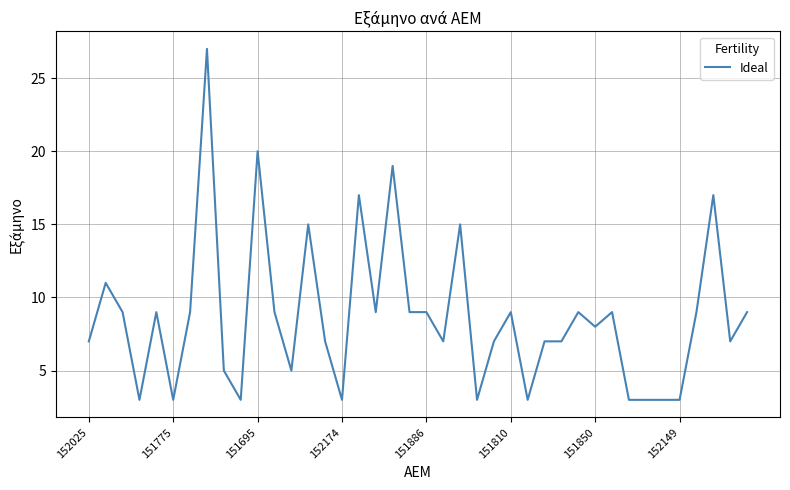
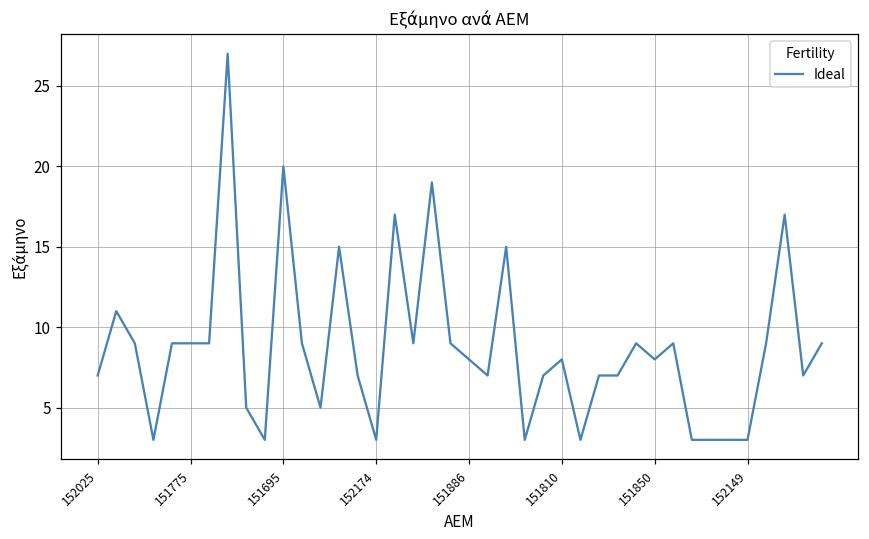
151775: 3 -> 9
151886: 9 -> 8
151810: 9 -> 8
